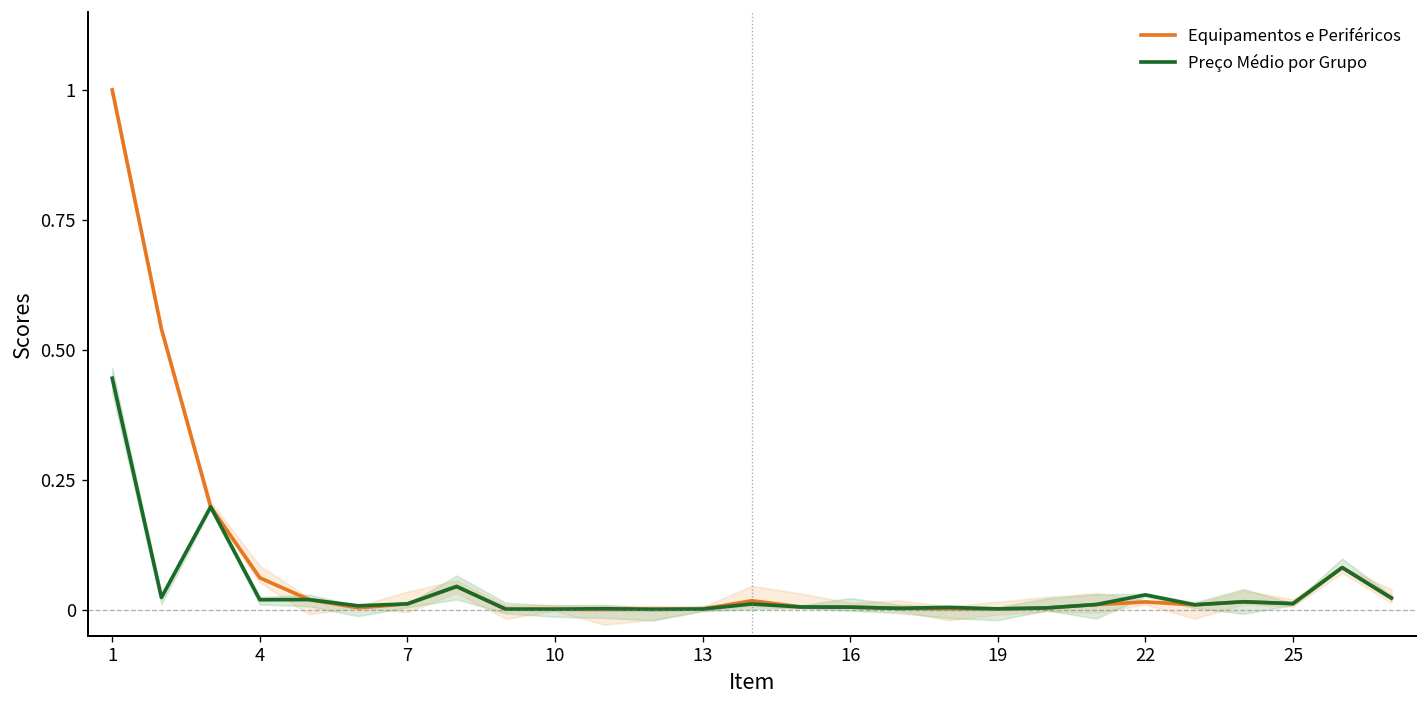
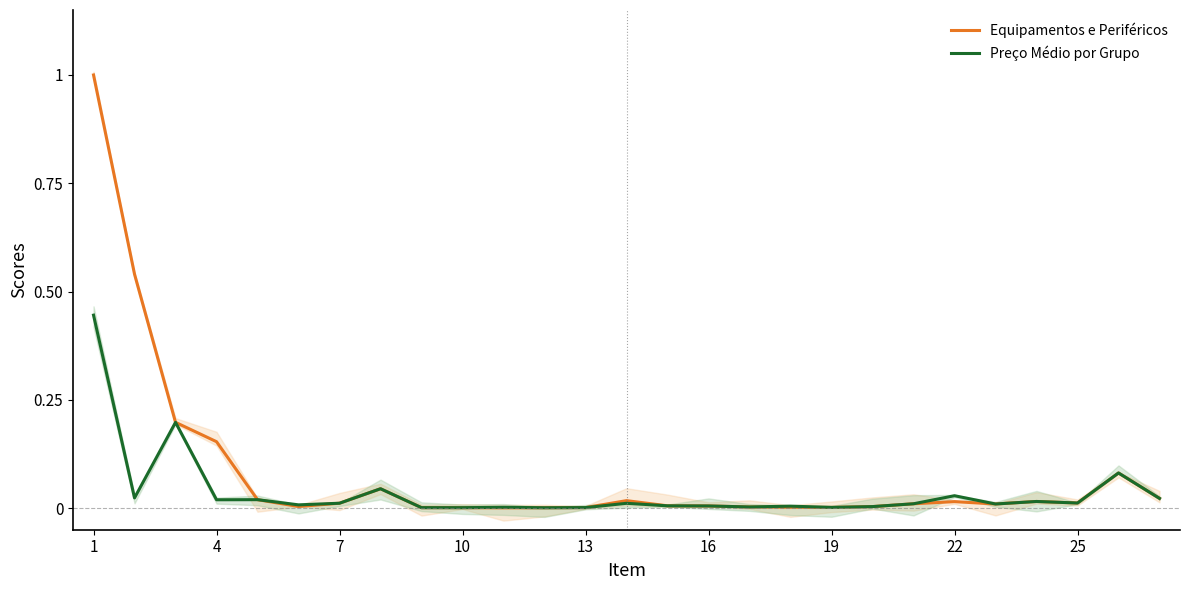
Equipamentos e Periféricos, 4: 0.06 -> 0.15
